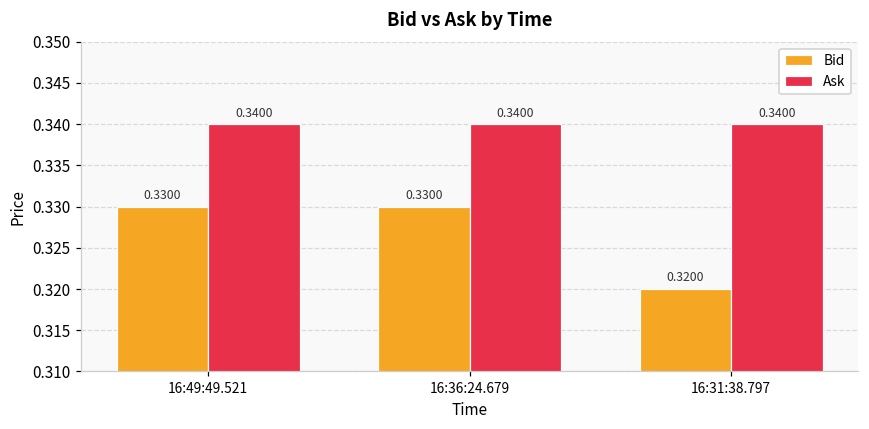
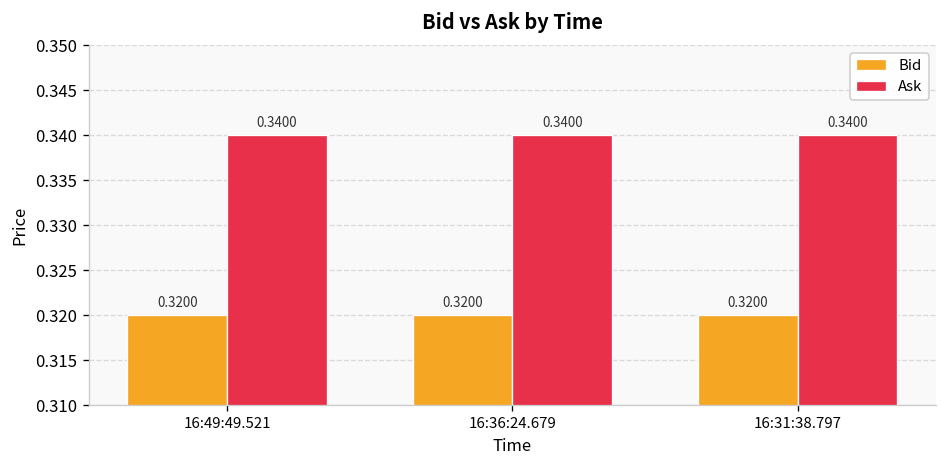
Bid, 16:49:49.521: 0.3300 -> 0.3200
Bid, 16:36:24.679: 0.3300 -> 0.3200
